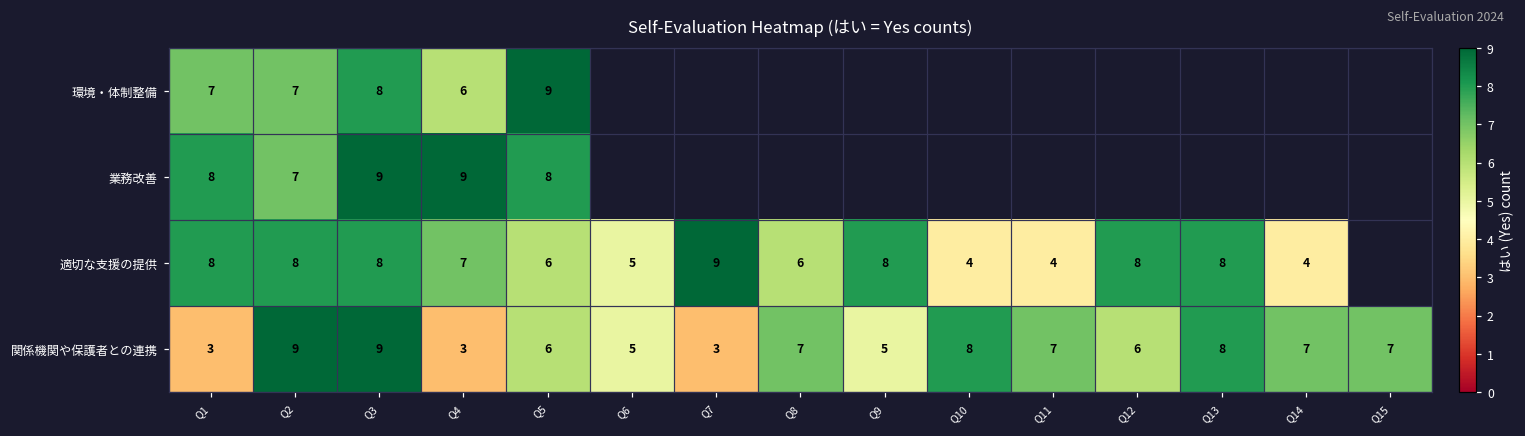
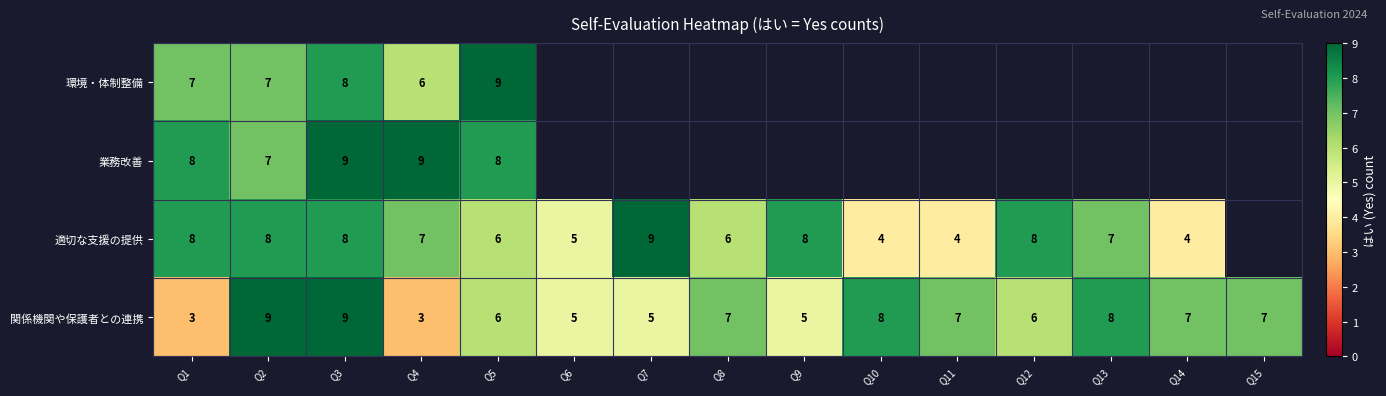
適切な支援の提供, Q13: 8 -> 7
関係機関や保護者との連携, Q7: 3 -> 5
